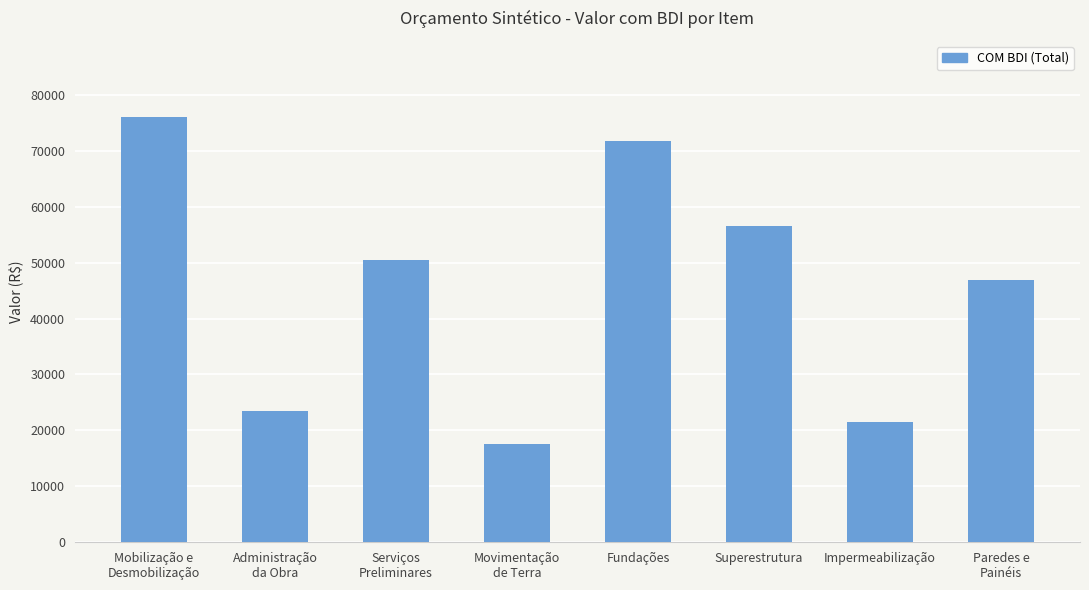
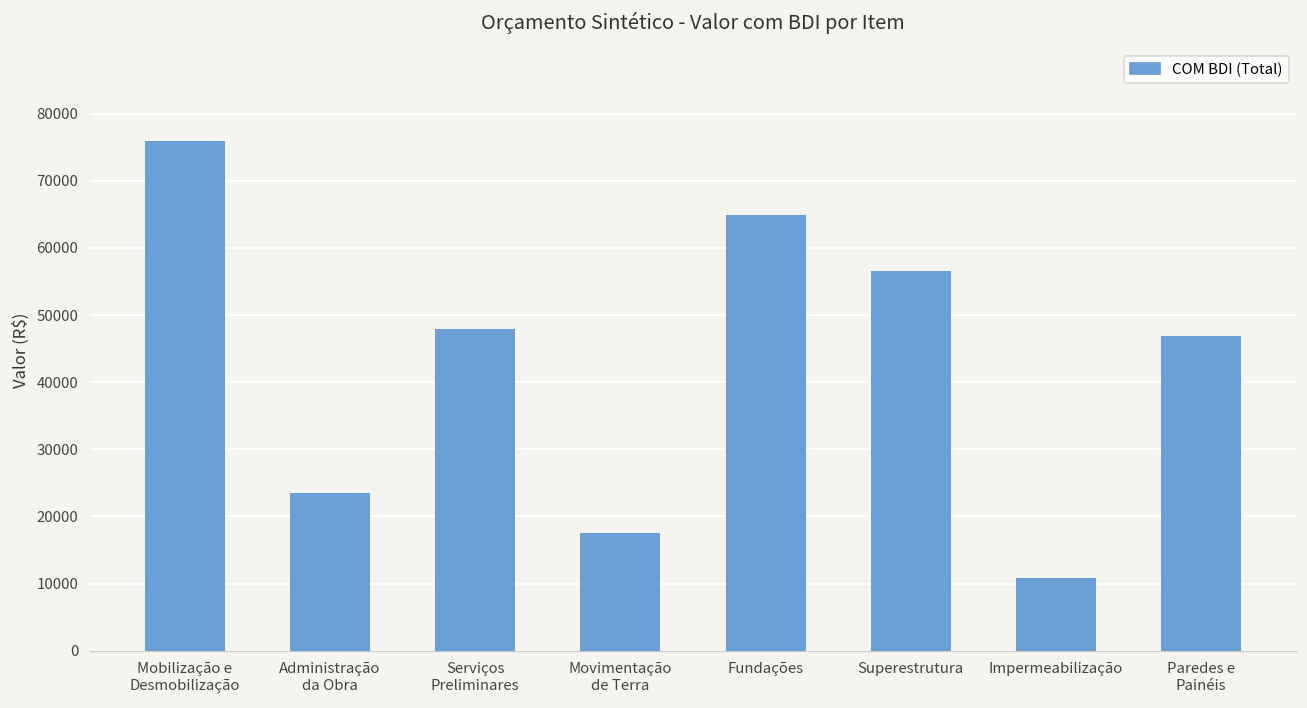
Serviços Preliminares: 50000 -> 48000
Fundações: 72000 -> 65000
Impermeabilização: 22000 -> 11000
